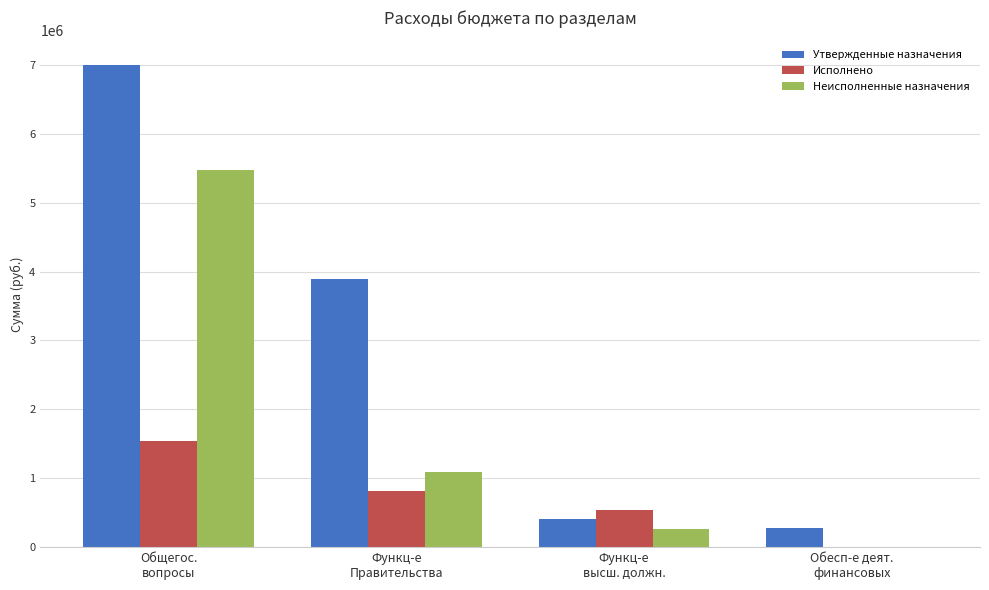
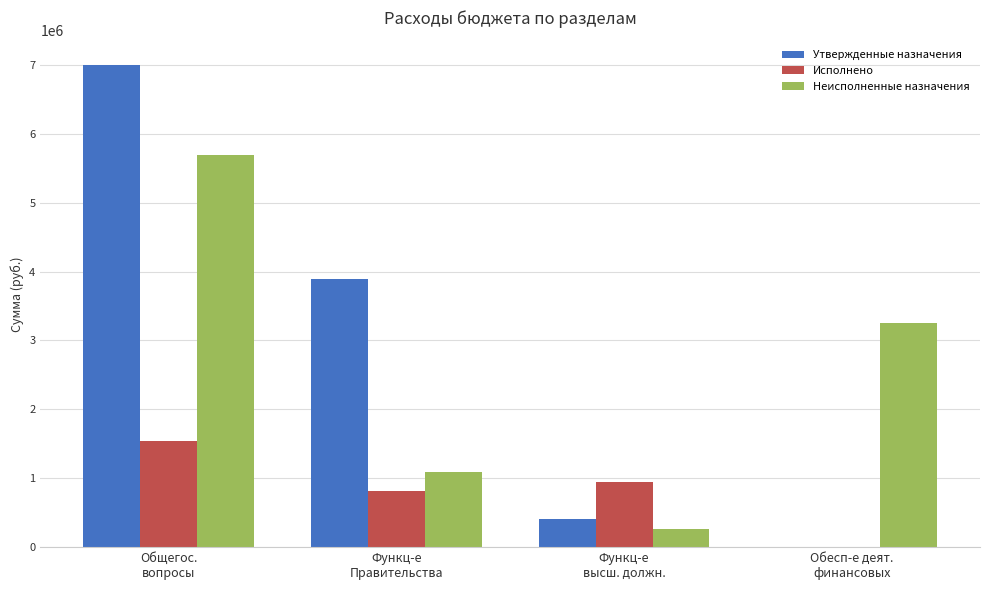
Неисполненные назначения, Общегос. вопросы: 5500000 -> 5700000
Исполнено, Функц-е высш. должн.: 500000 -> 900000
Утвержденные назначения, Обесп-е деят. финансовых: 300000 -> 0
Неисполненные назначения, Обесп-е деят. финансовых: 0 -> 3200000
